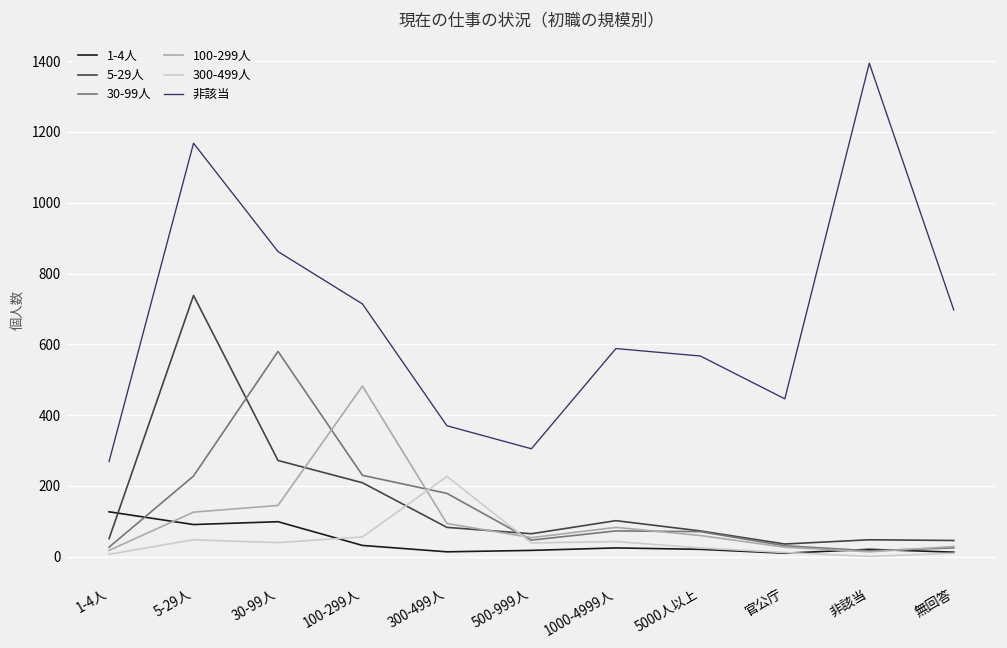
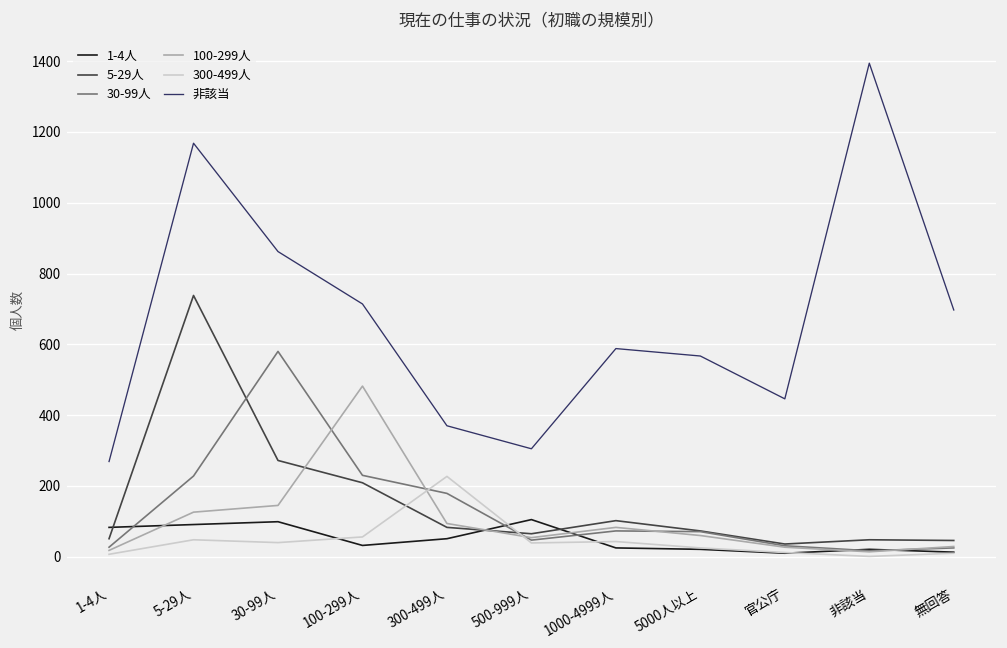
1-4人, 1-4人: 130 -> 80
1-4人, 300-499人: 10 -> 50
1-4人, 500-999人: 20 -> 110
